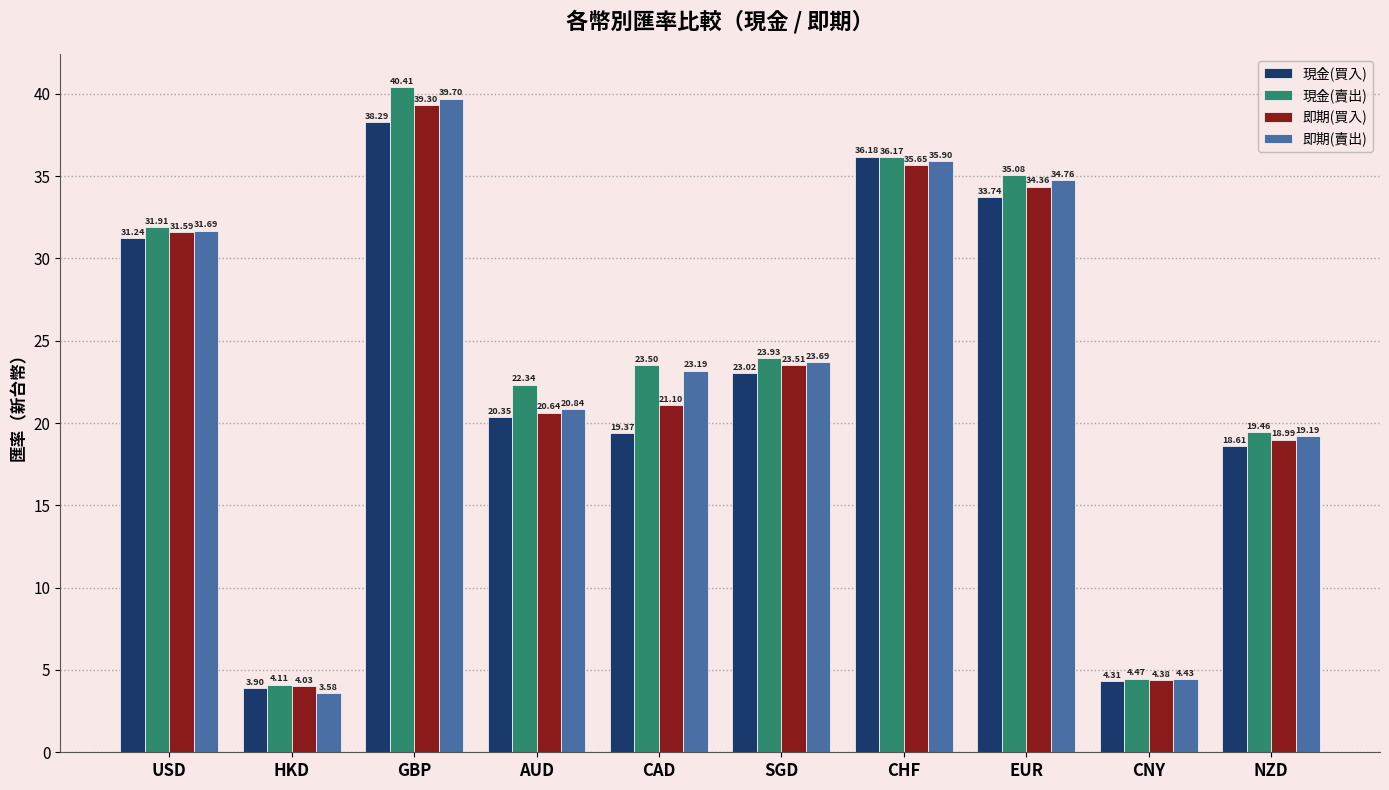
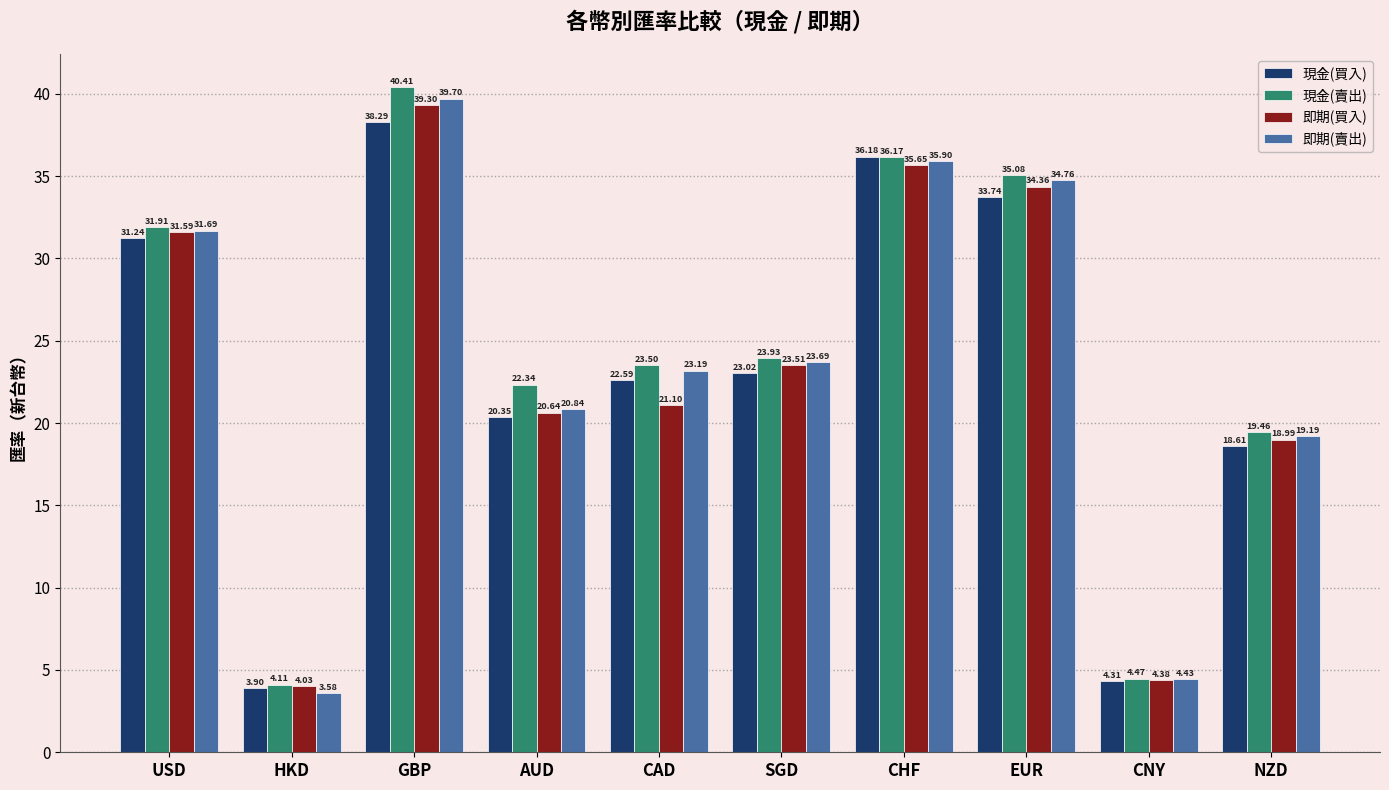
現金(買入), CAD: 19.37 -> 22.59
